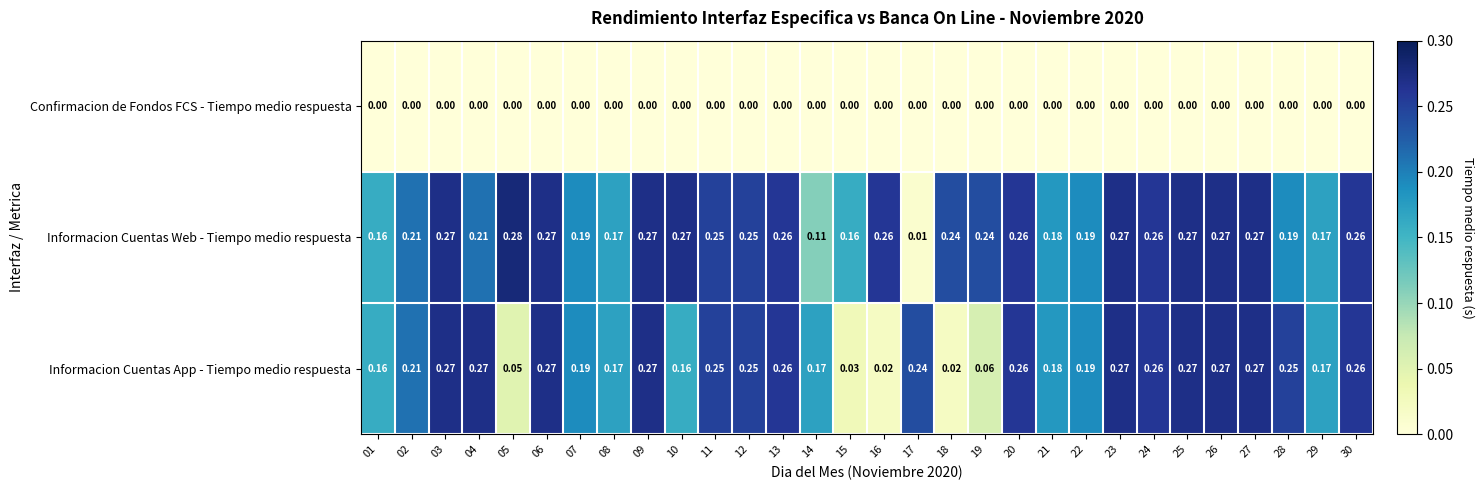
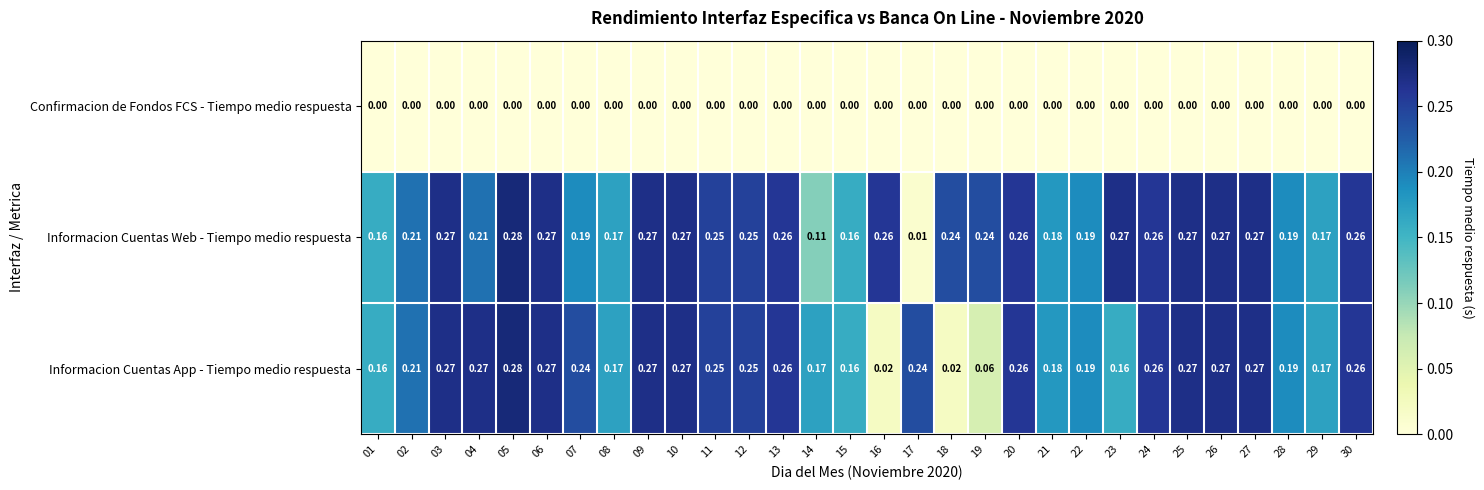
Informacion Cuentas App - Tiempo medio respuesta, 05: 0.05 -> 0.28
Informacion Cuentas App - Tiempo medio respuesta, 07: 0.19 -> 0.24
Informacion Cuentas App - Tiempo medio respuesta, 10: 0.16 -> 0.27
Informacion Cuentas App - Tiempo medio respuesta, 15: 0.03 -> 0.16
Informacion Cuentas App - Tiempo medio respuesta, 23: 0.27 -> 0.16
Informacion Cuentas App - Tiempo medio respuesta, 28: 0.25 -> 0.19
